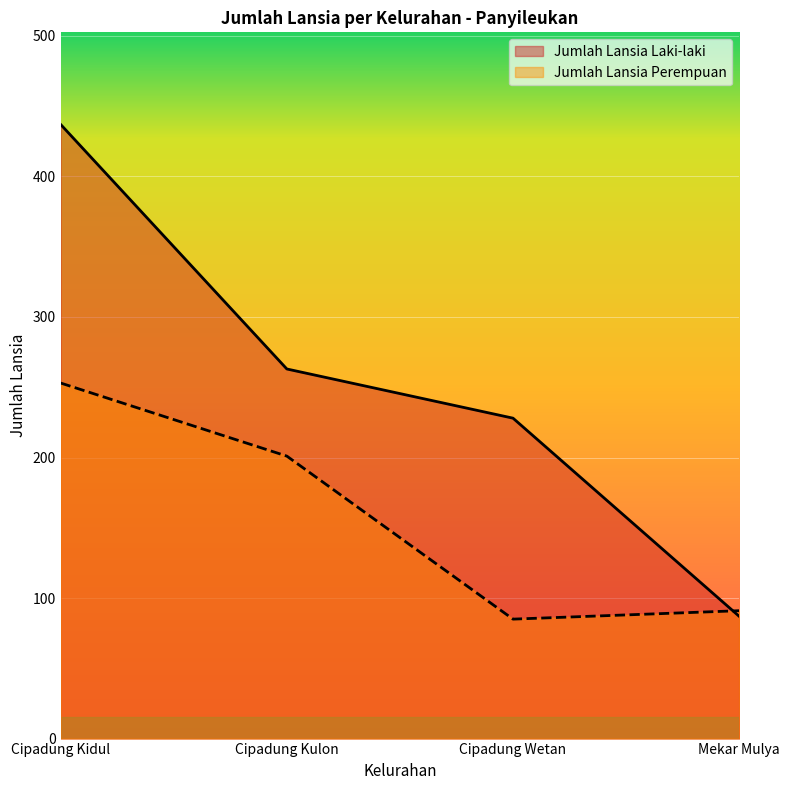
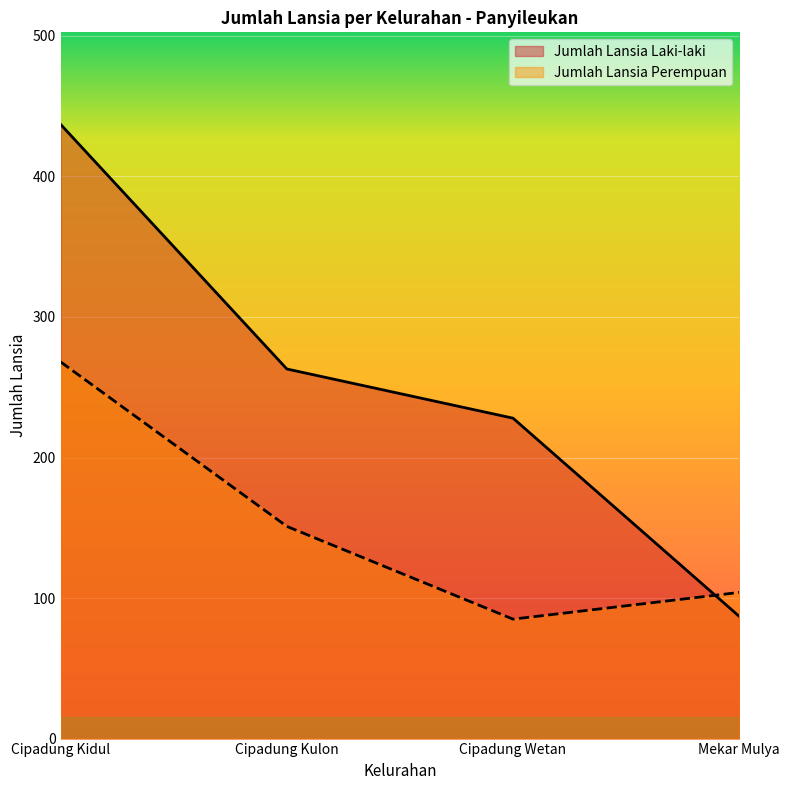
Jumlah Lansia Perempuan, Cipadung Kidul: 253 -> 268
Jumlah Lansia Perempuan, Cipadung Kulon: 201 -> 151
Jumlah Lansia Perempuan, Mekar Mulya: 91 -> 104
